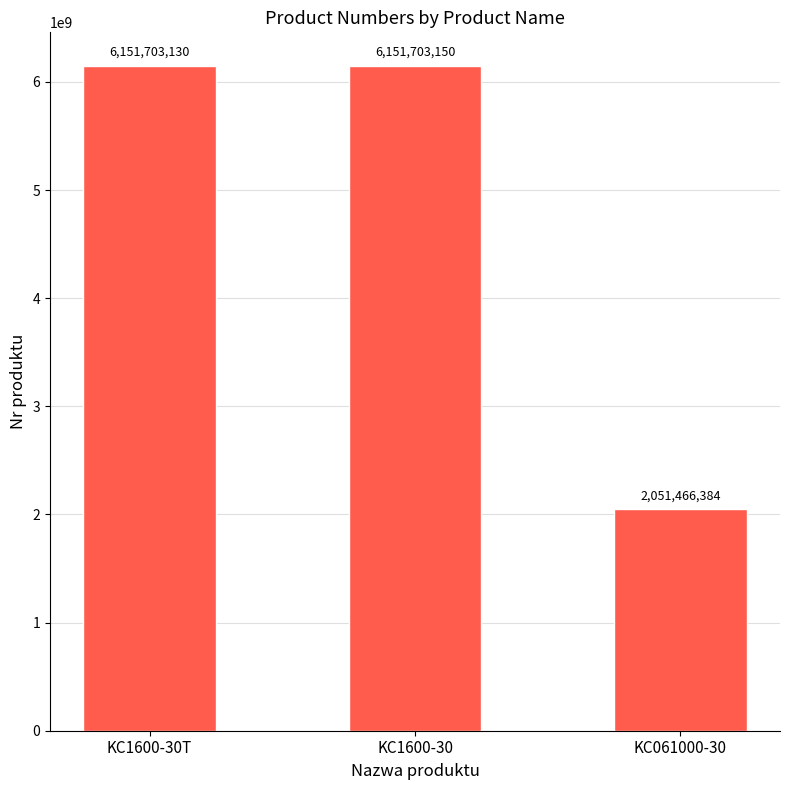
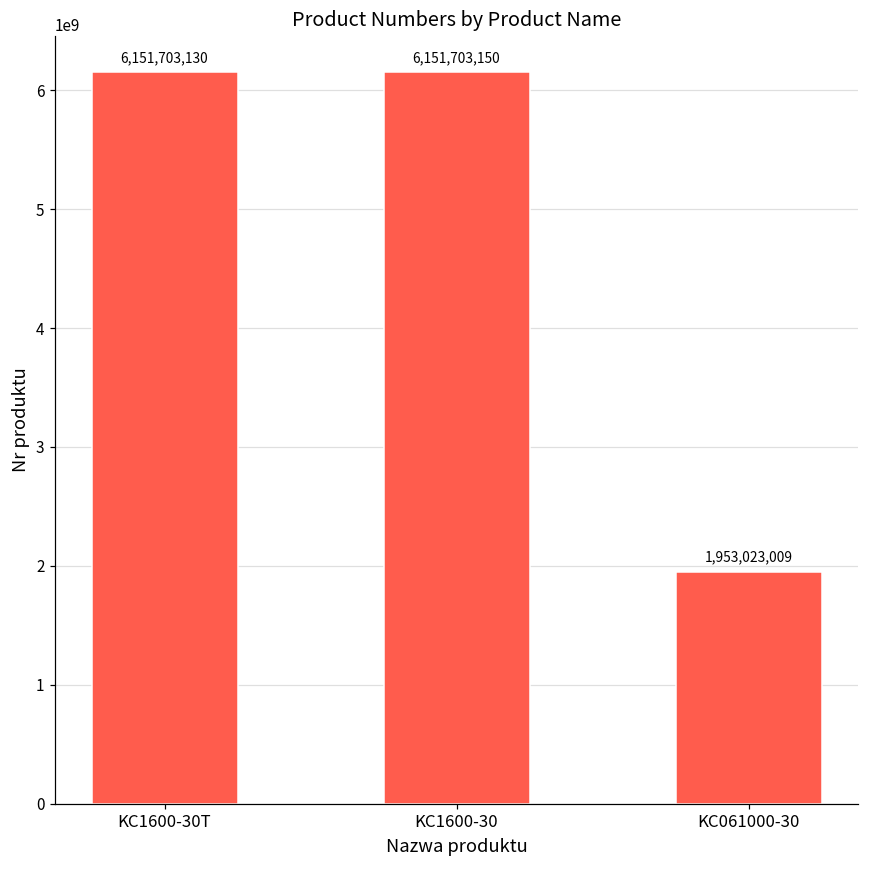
KC061000-30: 2,051,466,384 -> 1,953,023,009
